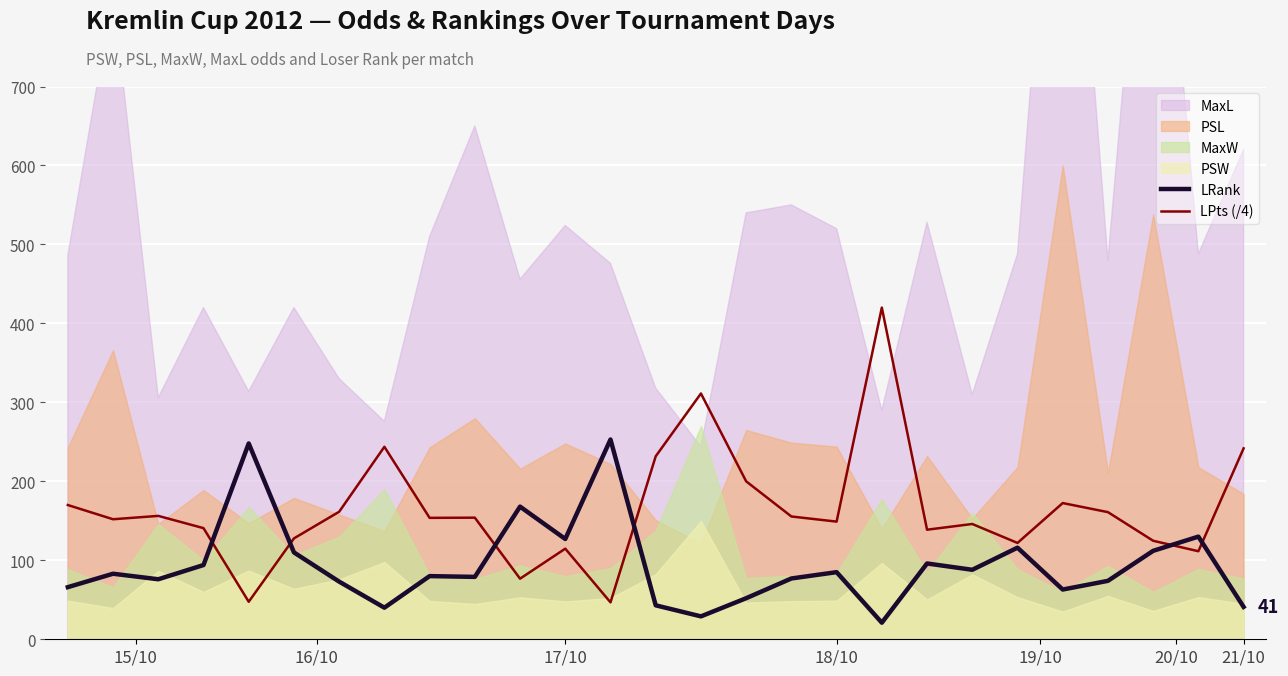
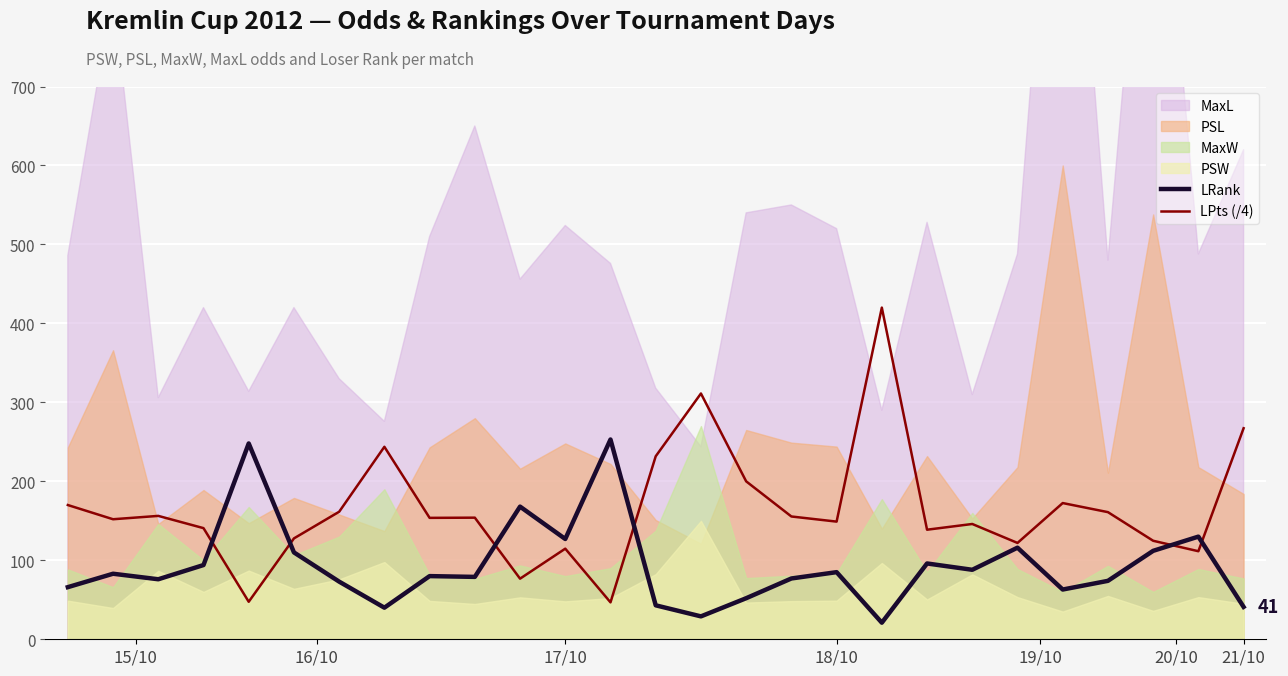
LPts (/4), 21/10: 240 -> 270
